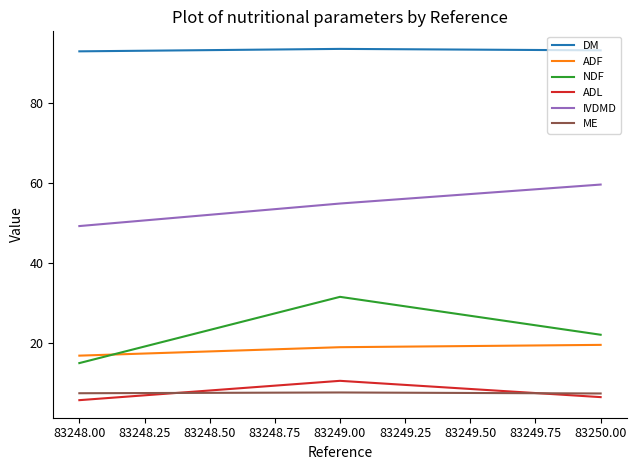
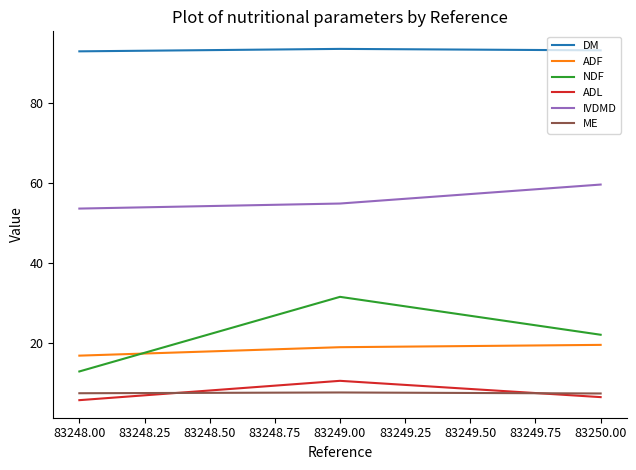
NDF, 83248.00: 15 -> 13
IVDMD, 83248.00: 49 -> 54
